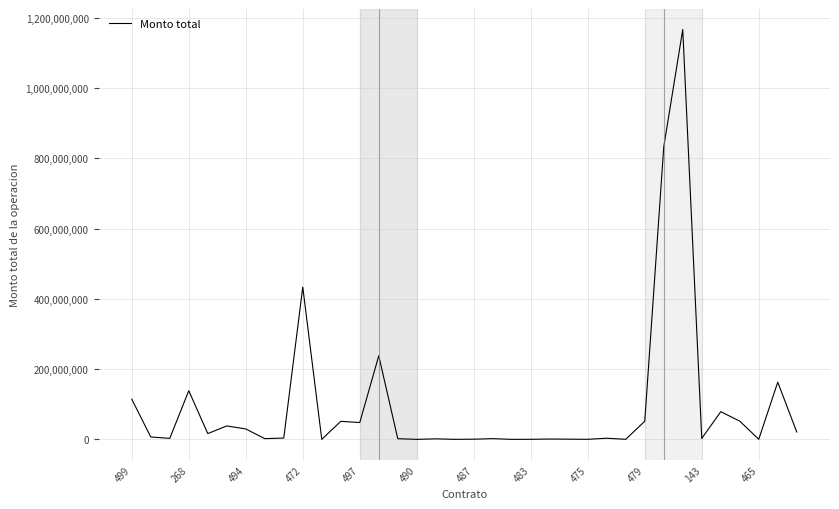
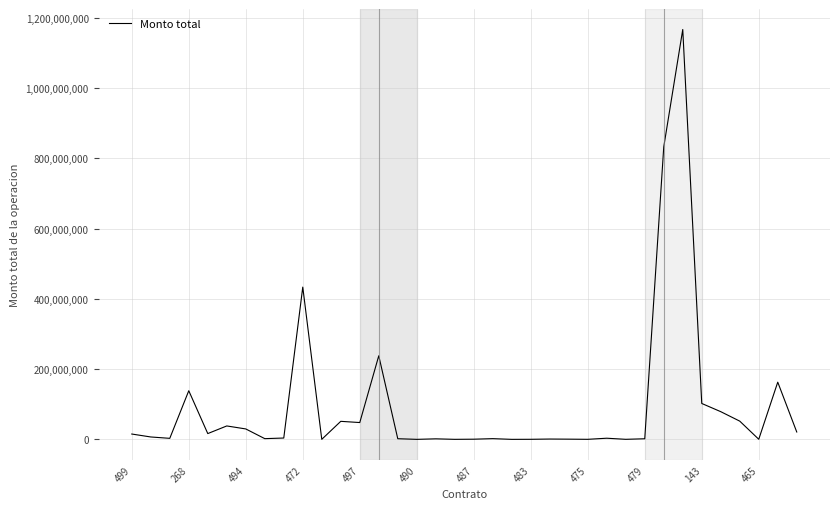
499: 110,000,000 -> 20,000,000
479: 50,000,000 -> 0
143: 0 -> 100,000,000
